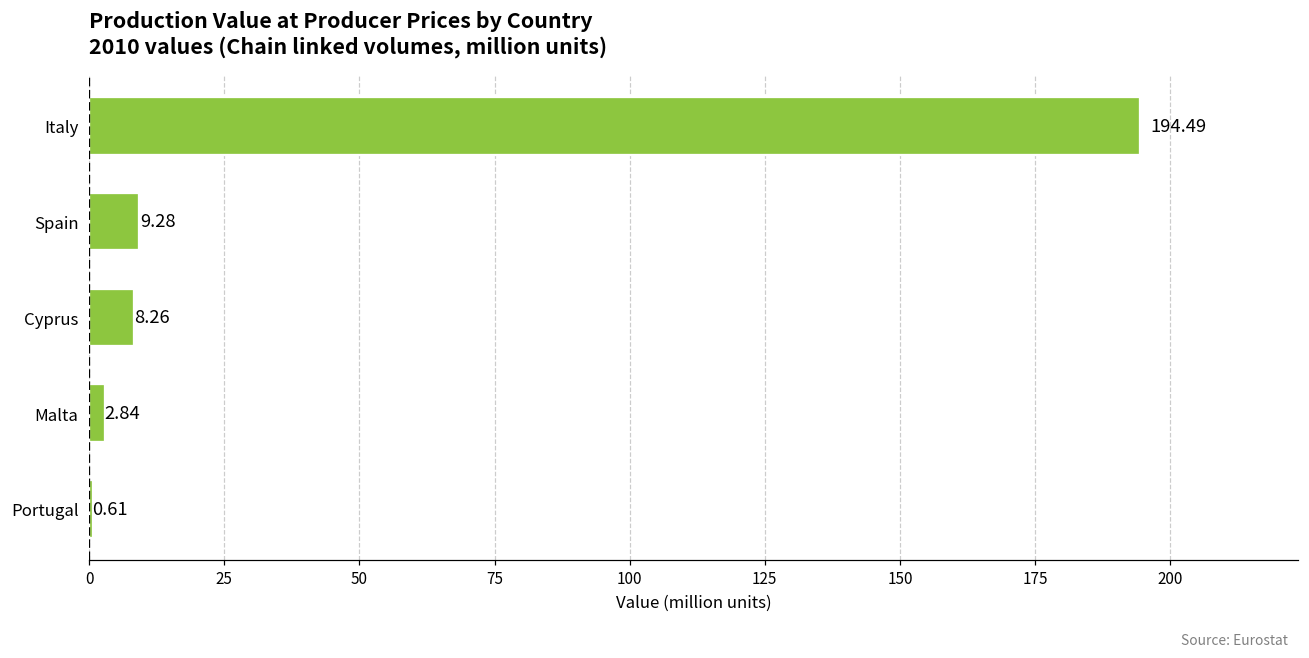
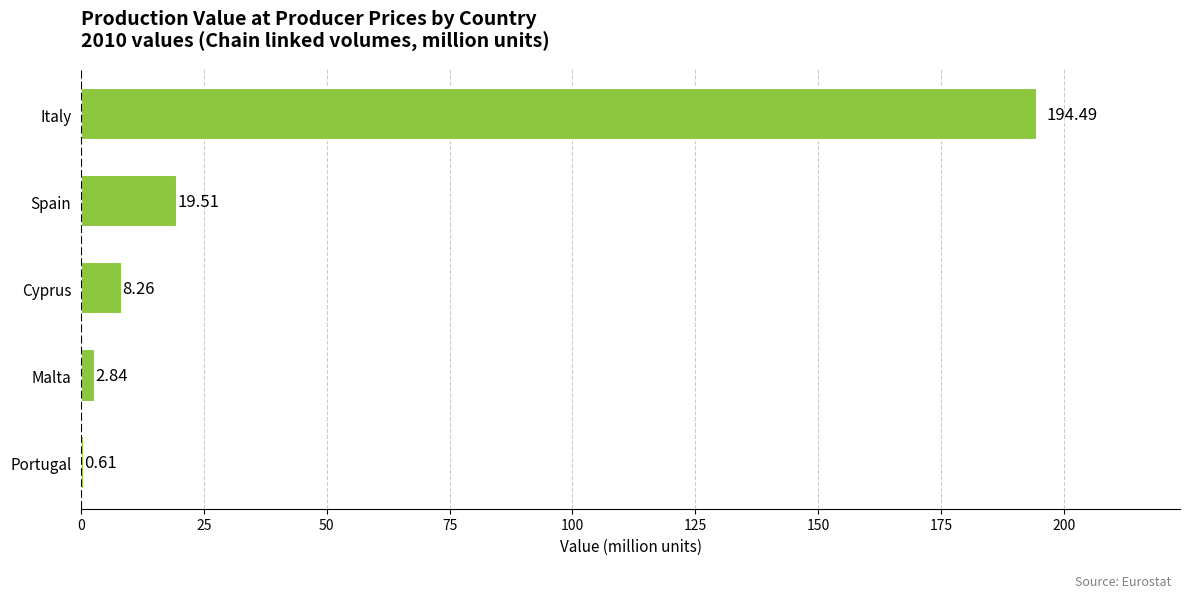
Spain: 9.28 -> 19.51
